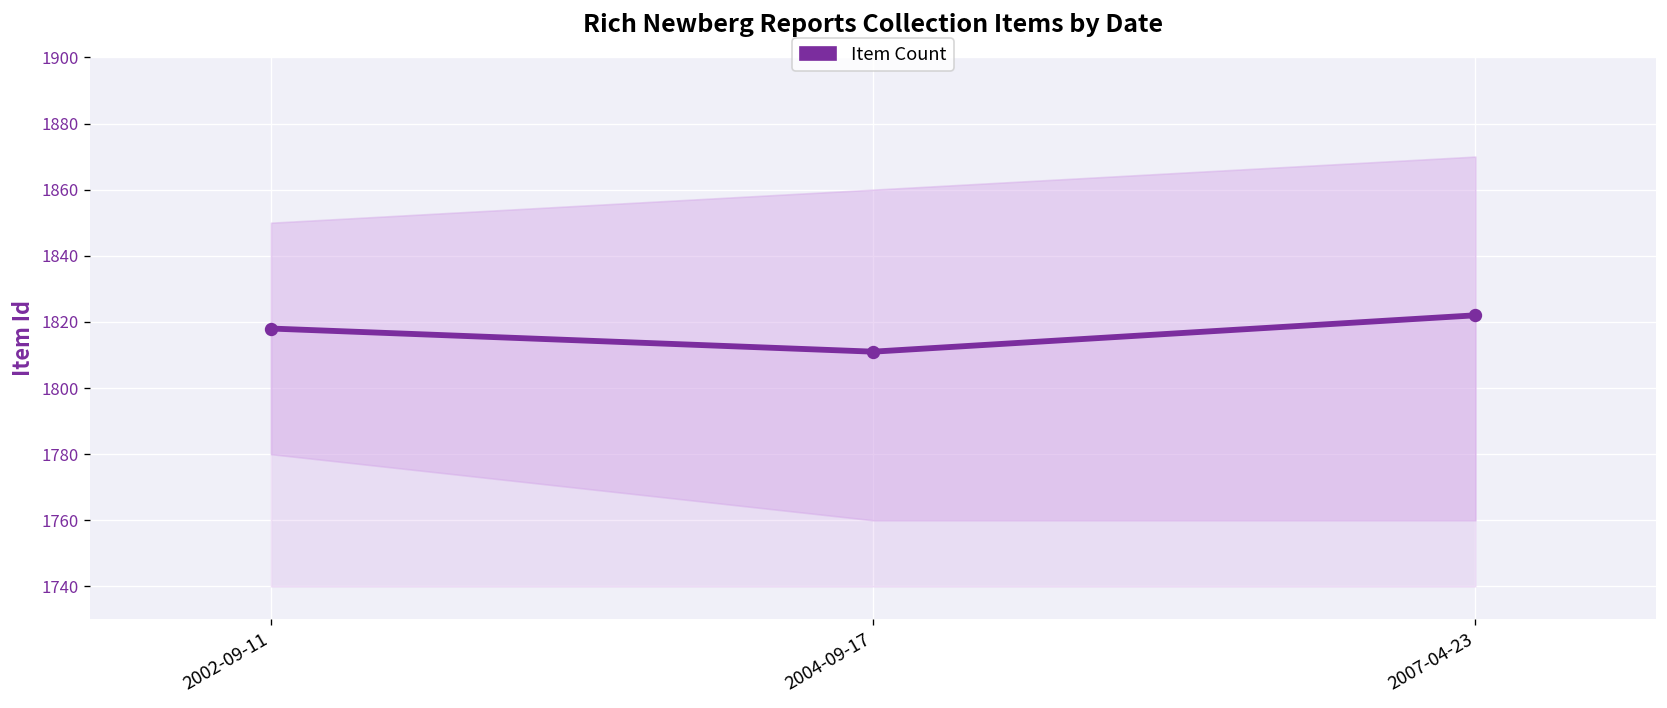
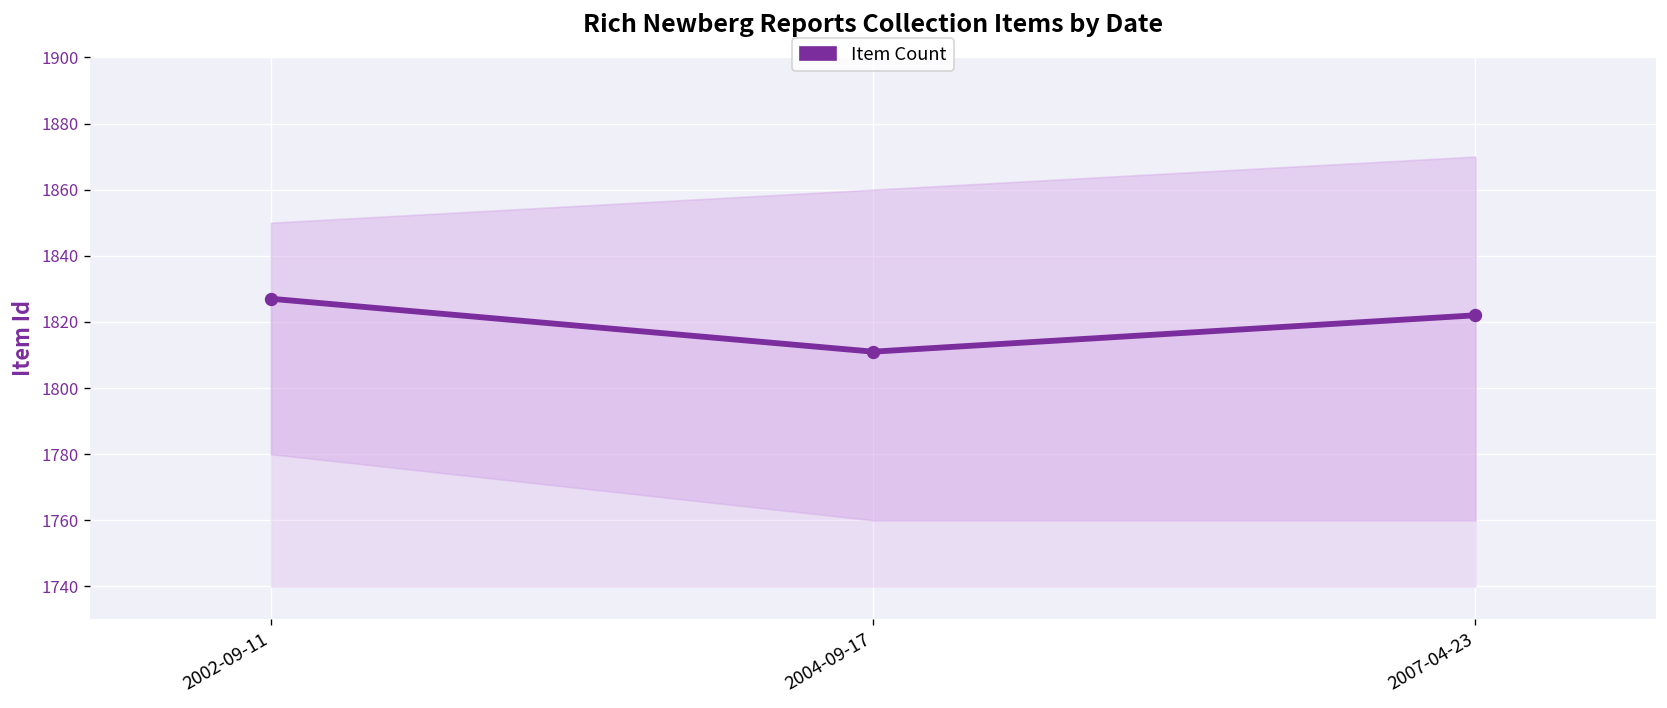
Item Count, 2002-09-11: 1818 -> 1827
